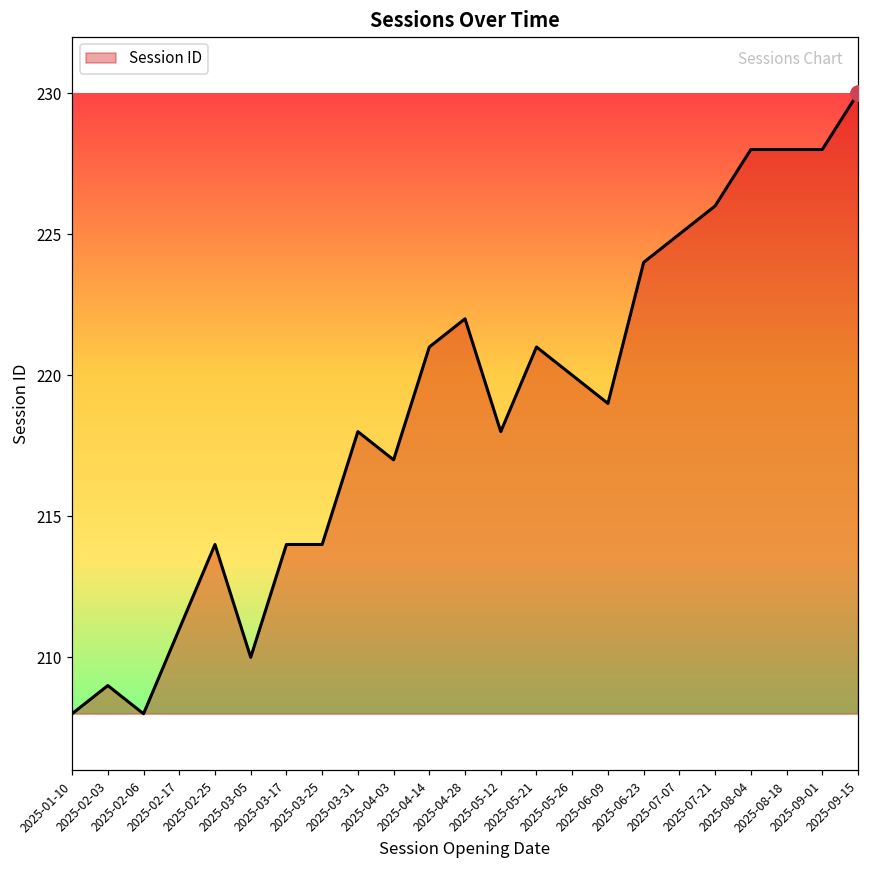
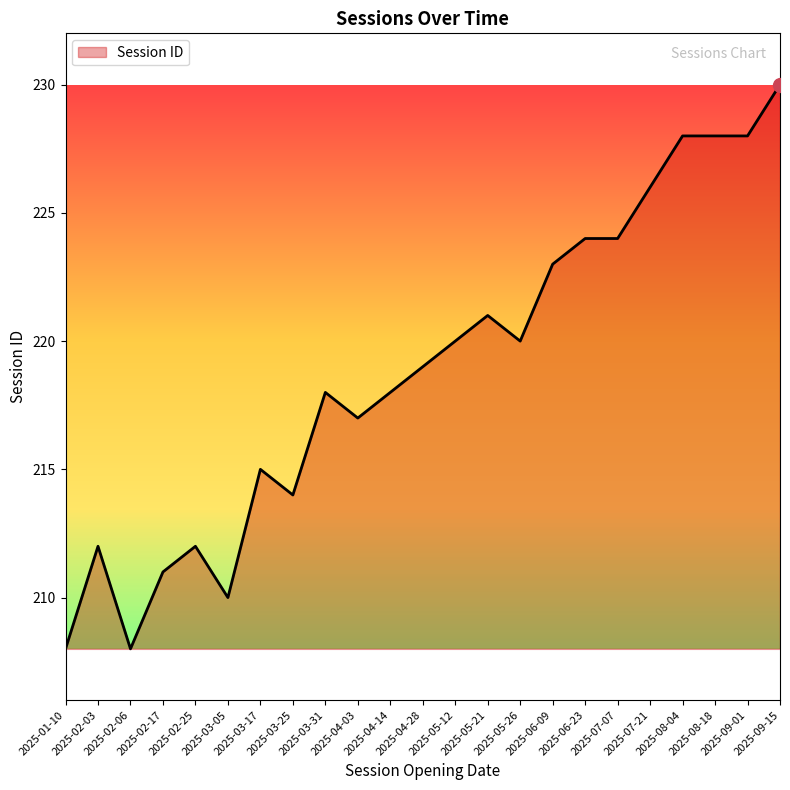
Session ID, 2025-02-03: 209 -> 212
Session ID, 2025-02-25: 214 -> 212
Session ID, 2025-03-17: 214 -> 215
Session ID, 2025-04-14: 221 -> 218
Session ID, 2025-04-28: 222 -> 219
Session ID, 2025-05-12: 218 -> 220
Session ID, 2025-06-09: 219 -> 223
Session ID, 2025-07-07: 225 -> 224
